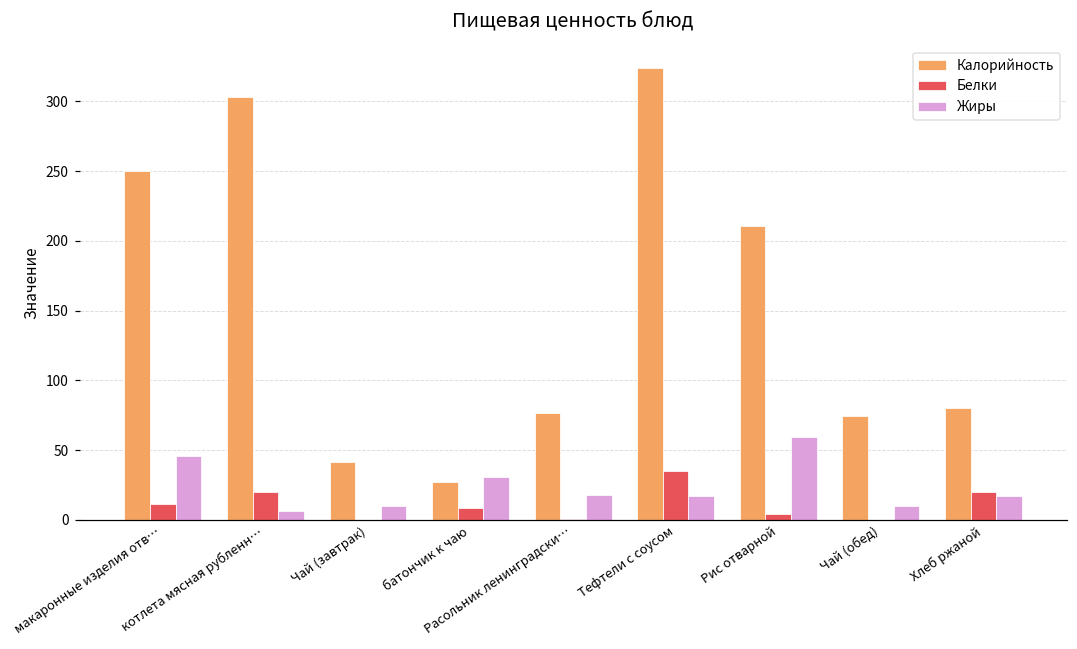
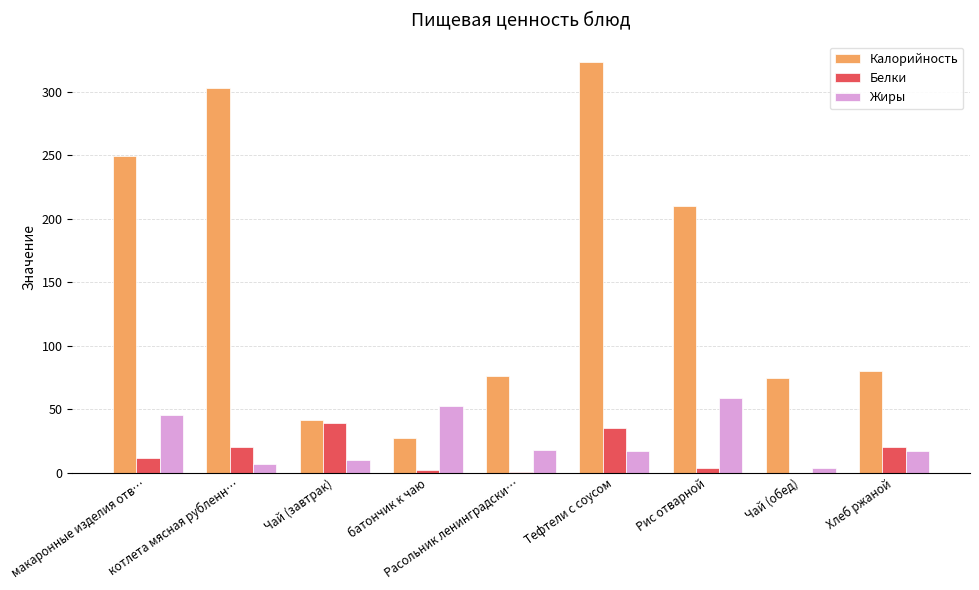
Белки, Чай (завтрак): 0 -> 40
Белки, батончик к чаю: 8 -> 2
Жиры, батончик к чаю: 31 -> 52
Жиры, Чай (обед): 10 -> 4
